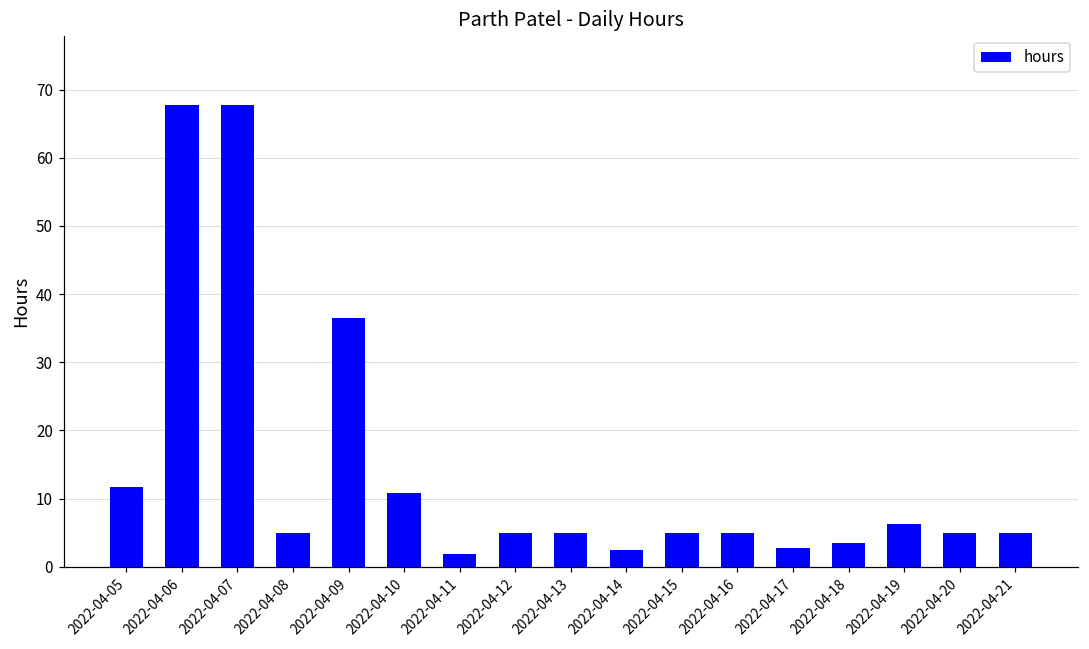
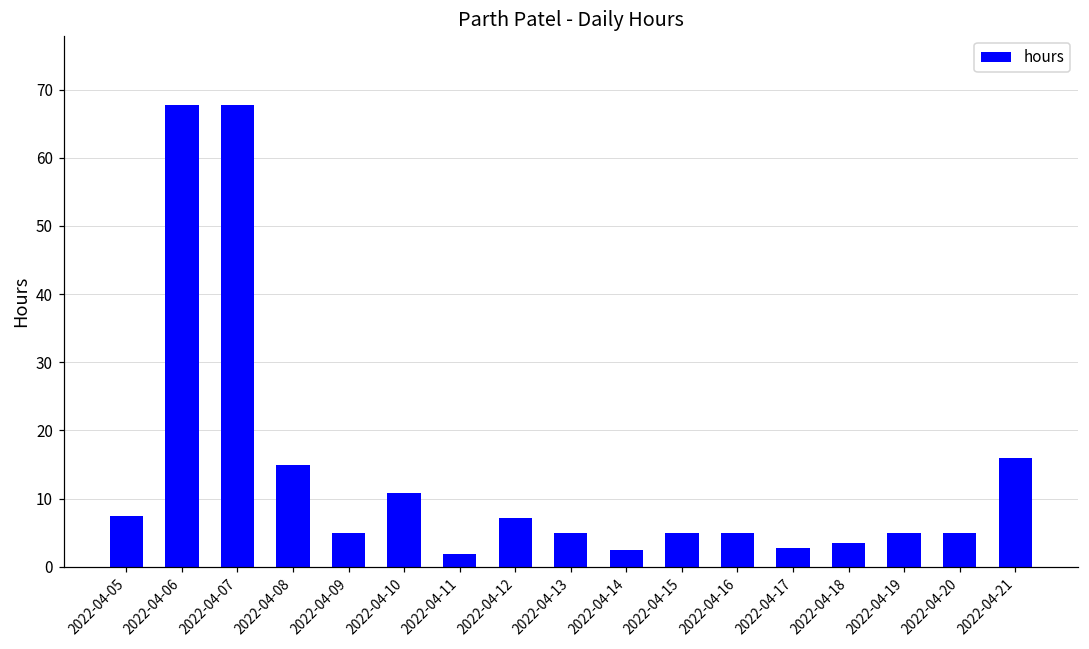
2022-04-05: 12 -> 7
2022-04-08: 5 -> 15
2022-04-09: 37 -> 5
2022-04-12: 5 -> 7
2022-04-19: 6 -> 5
2022-04-21: 5 -> 16
